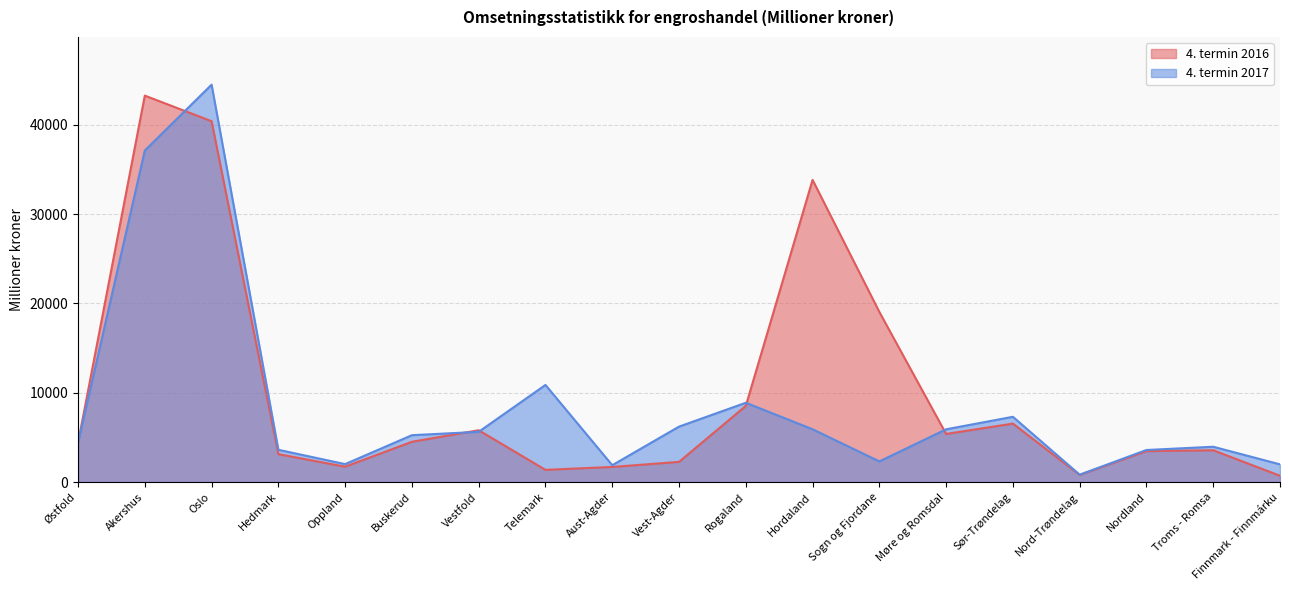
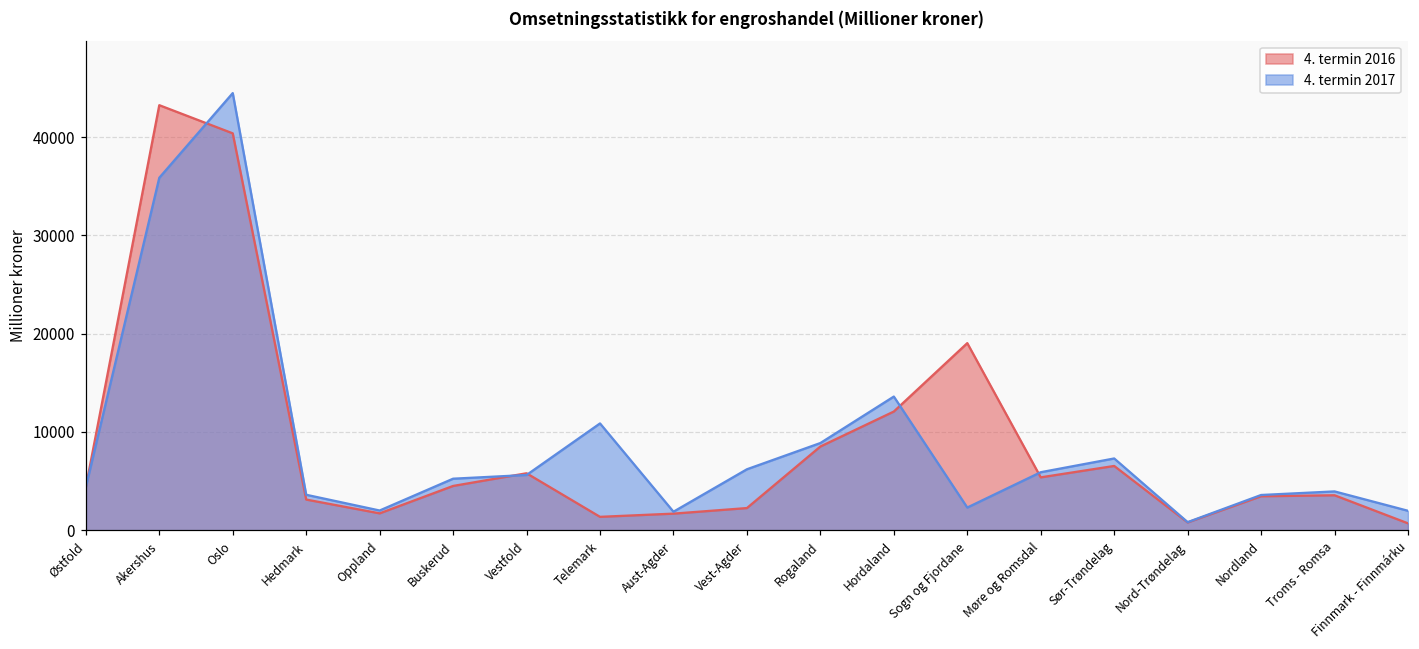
4. termin 2017, Akershus: 37000 -> 36000
4. termin 2016, Hordaland: 34000 -> 12000
4. termin 2017, Hordaland: 6000 -> 14000
